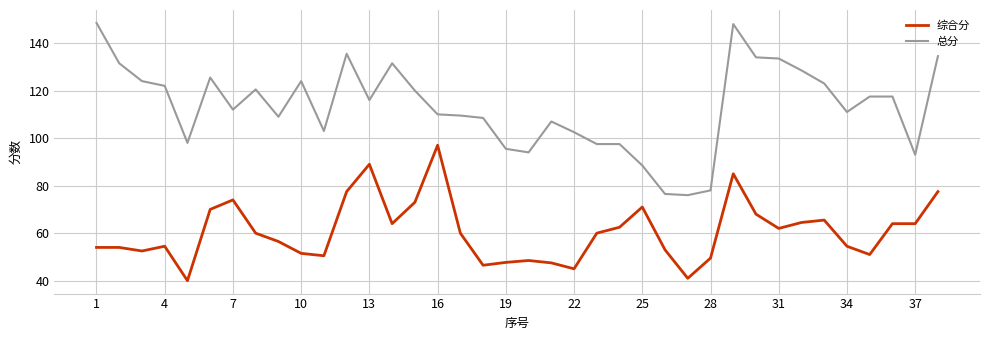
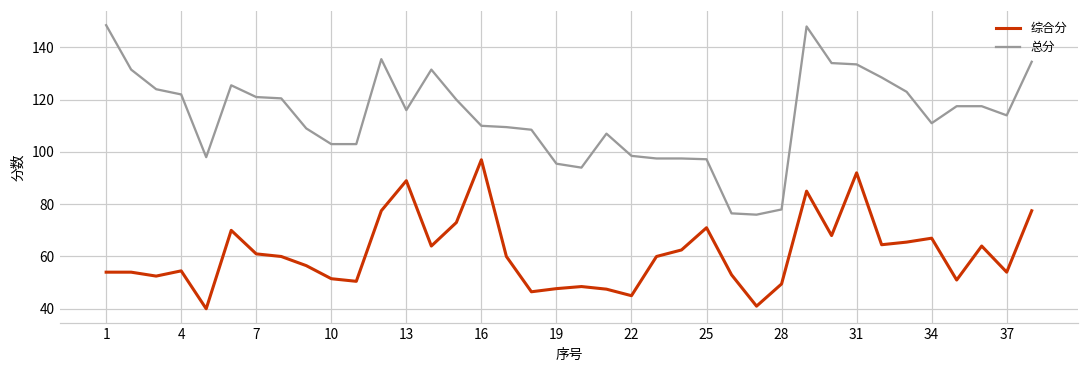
综合分, 7: 74 -> 61
总分, 7: 112 -> 121
总分, 10: 124 -> 103
总分, 22: 103 -> 99
总分, 25: 89 -> 97
综合分, 31: 62 -> 92
综合分, 34: 55 -> 67
综合分, 37: 64 -> 54
总分, 37: 93 -> 114
